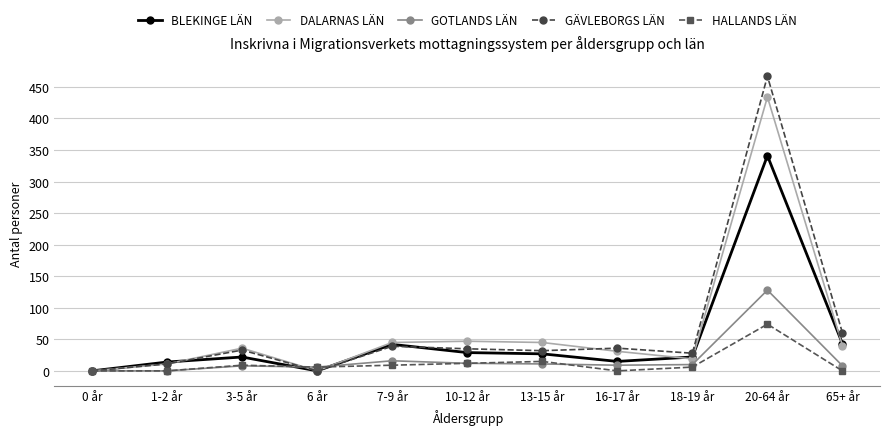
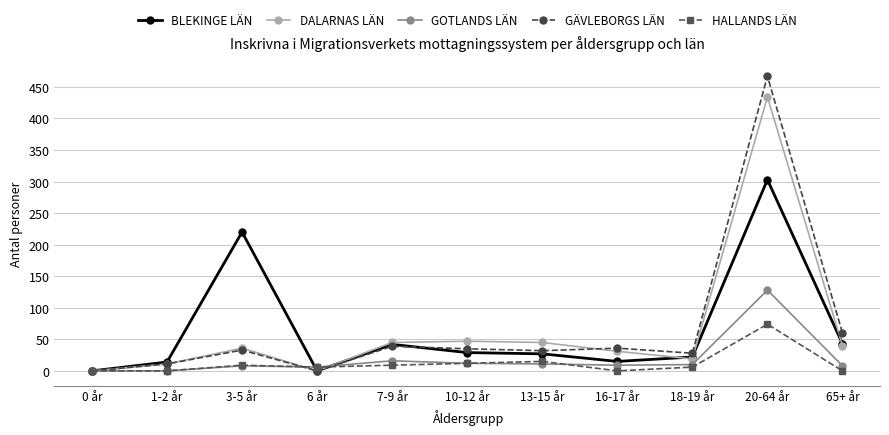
BLEKINGE LÄN, 3-5 år: 20 -> 220
BLEKINGE LÄN, 20-64 år: 340 -> 300
